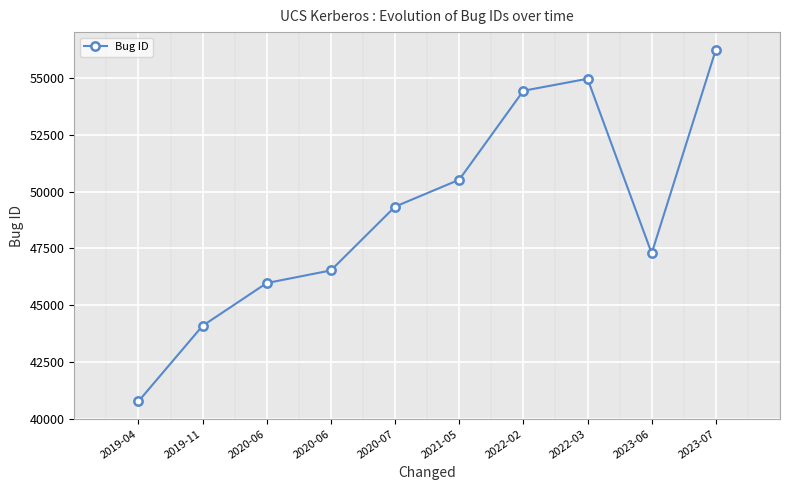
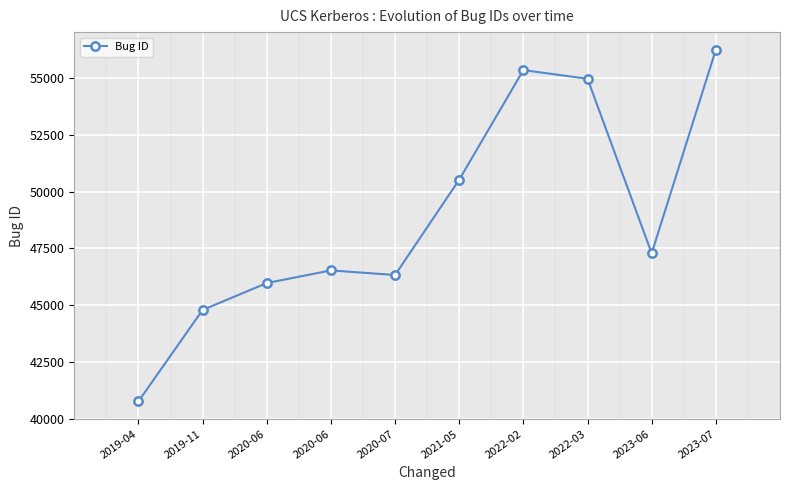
2019-11: 44100 -> 44800
2020-07: 49300 -> 46300
2022-02: 54400 -> 55400
